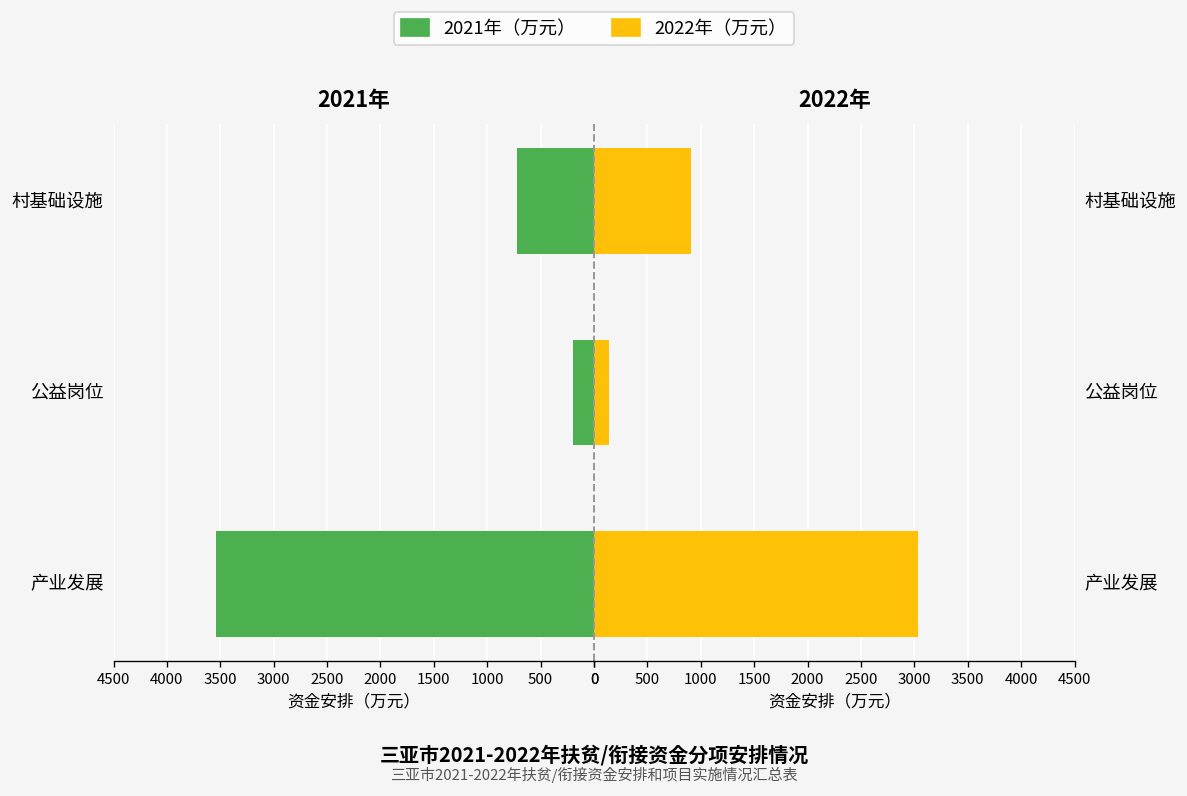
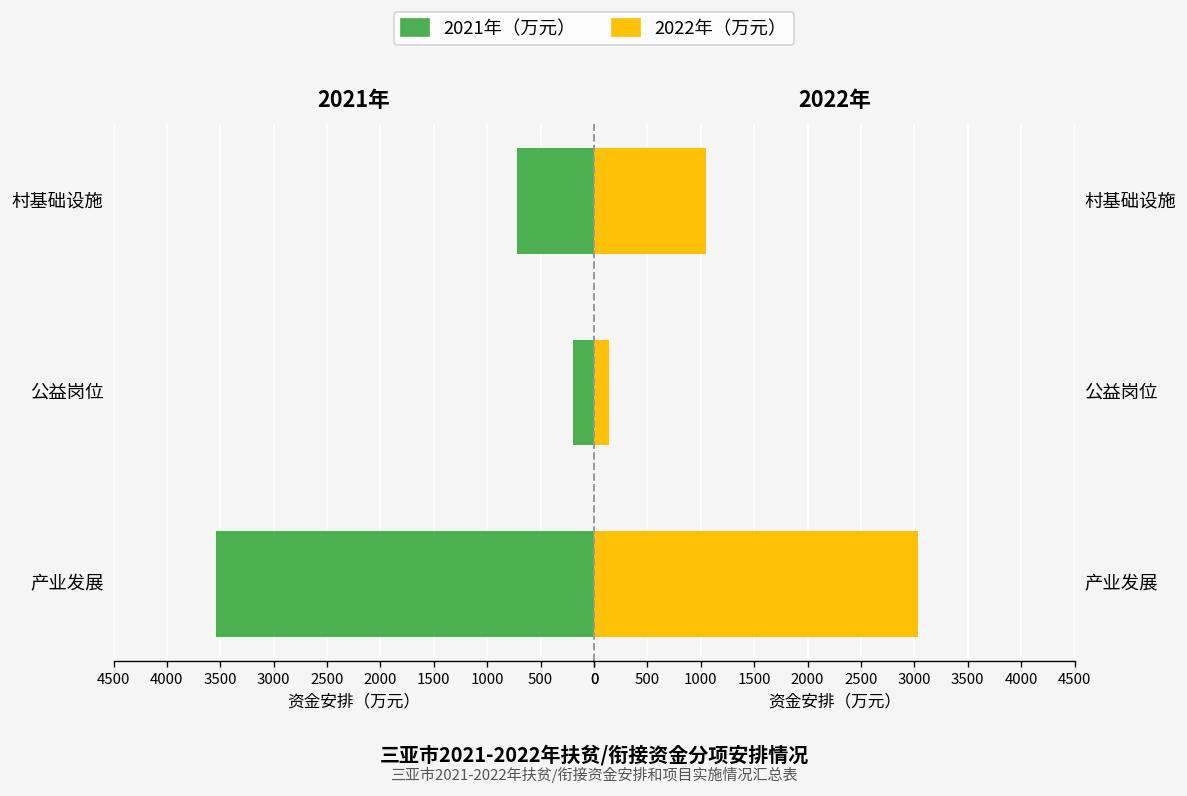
2022年, 村基础设施: 900 -> 1100
